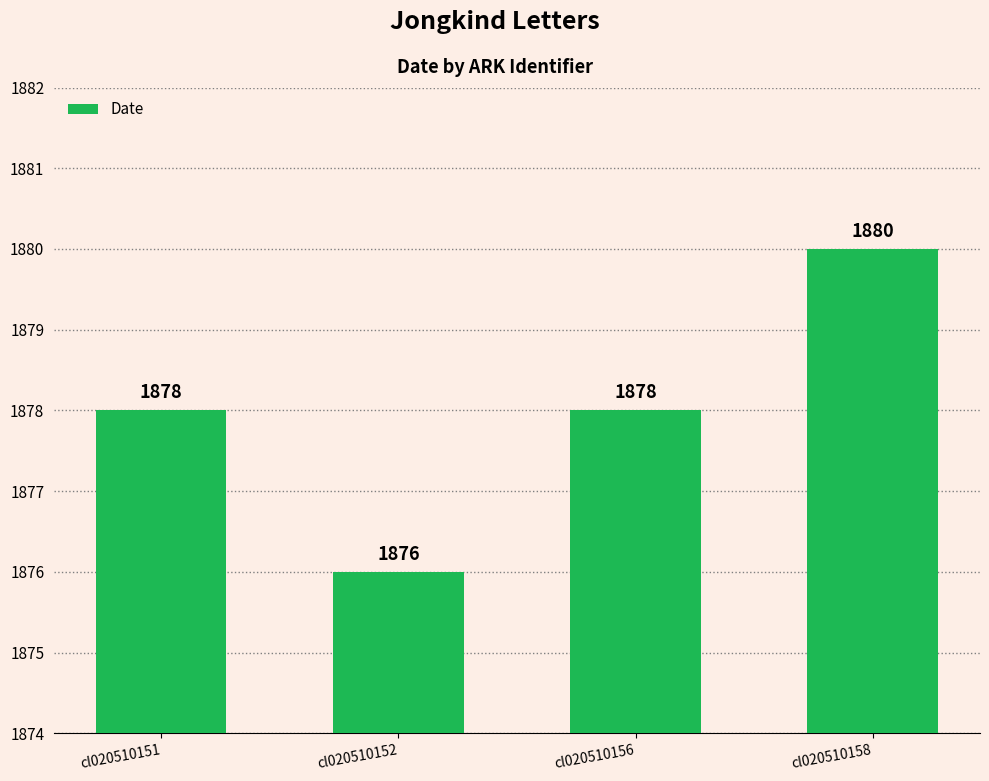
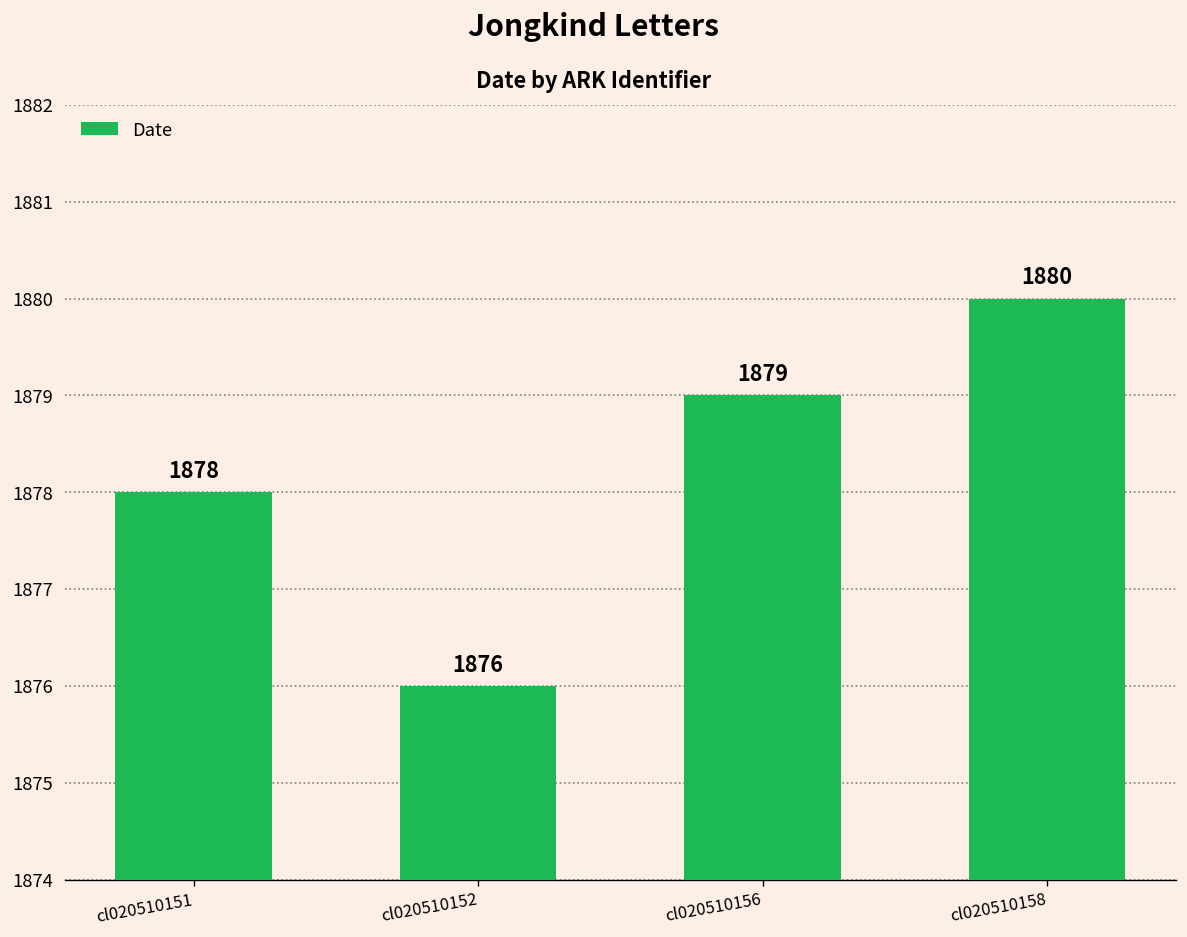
cl020510156: 1878 -> 1879
